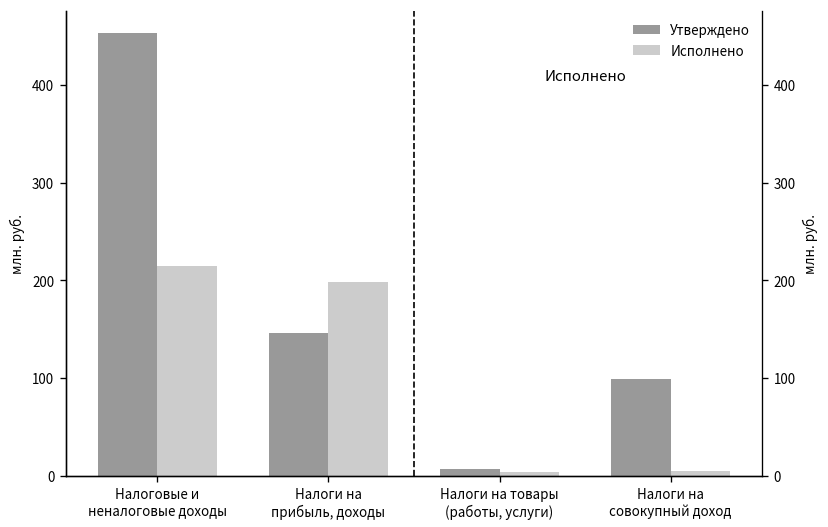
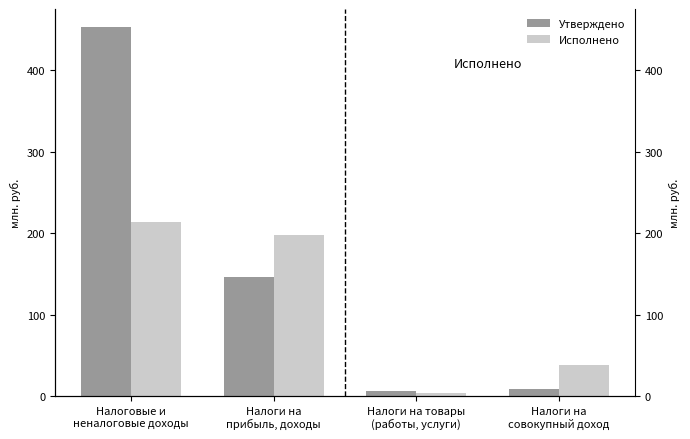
Утверждено, Налоги на совокупный доход: 100 -> 10
Исполнено, Налоги на совокупный доход: 0 -> 40
